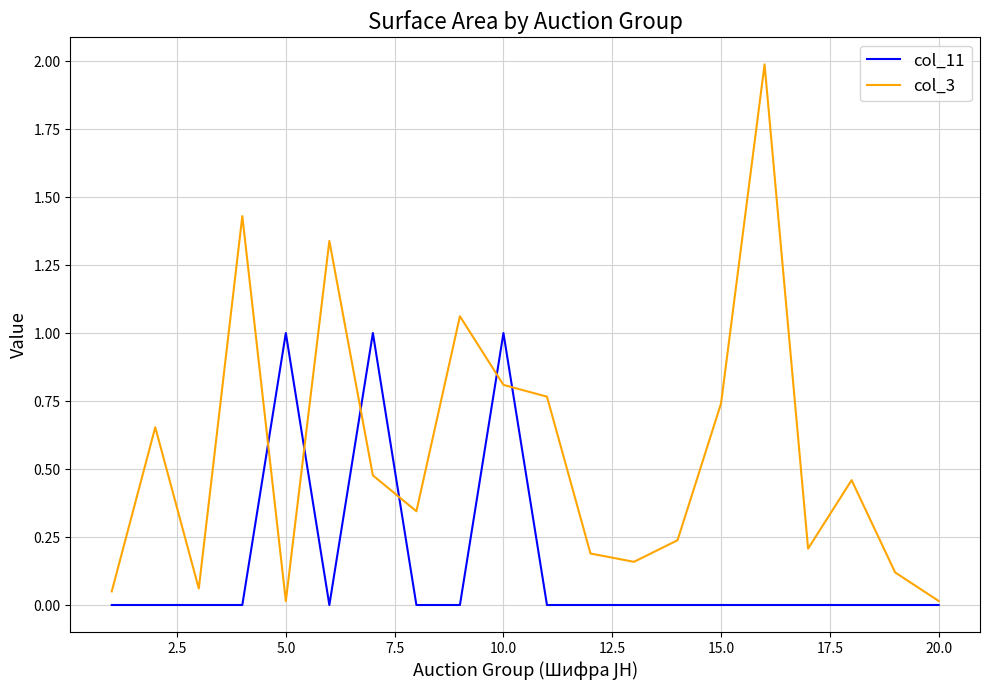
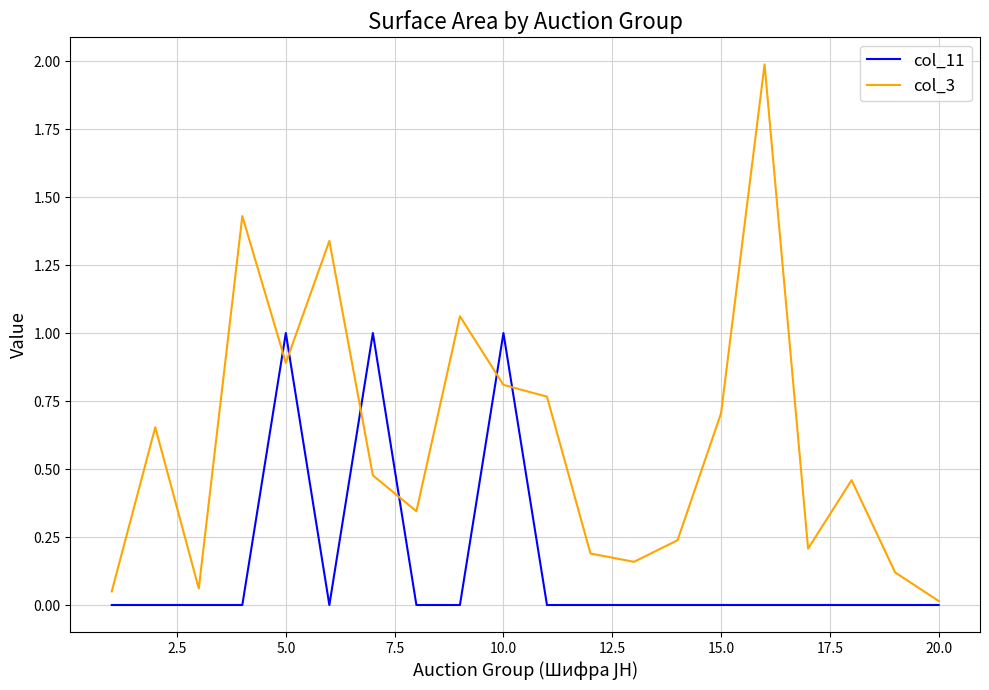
col_3, 5.0: 0.01 -> 0.89
col_3, 15.0: 0.74 -> 0.71
